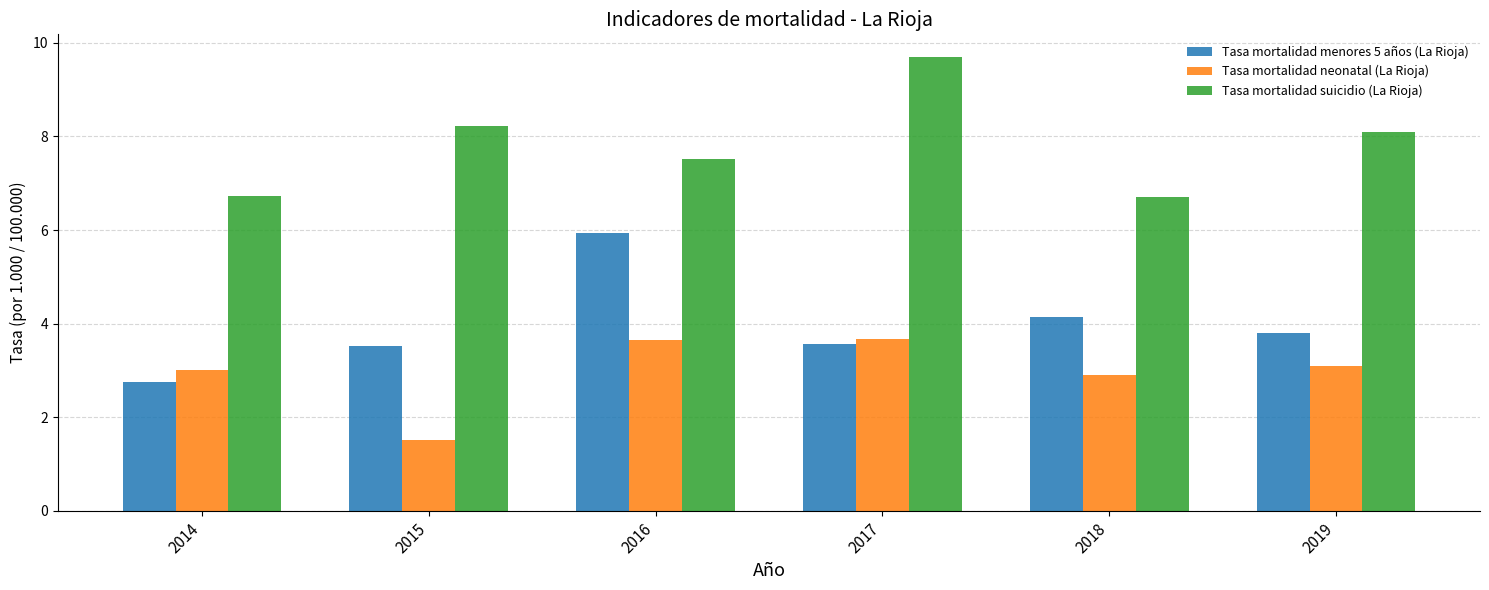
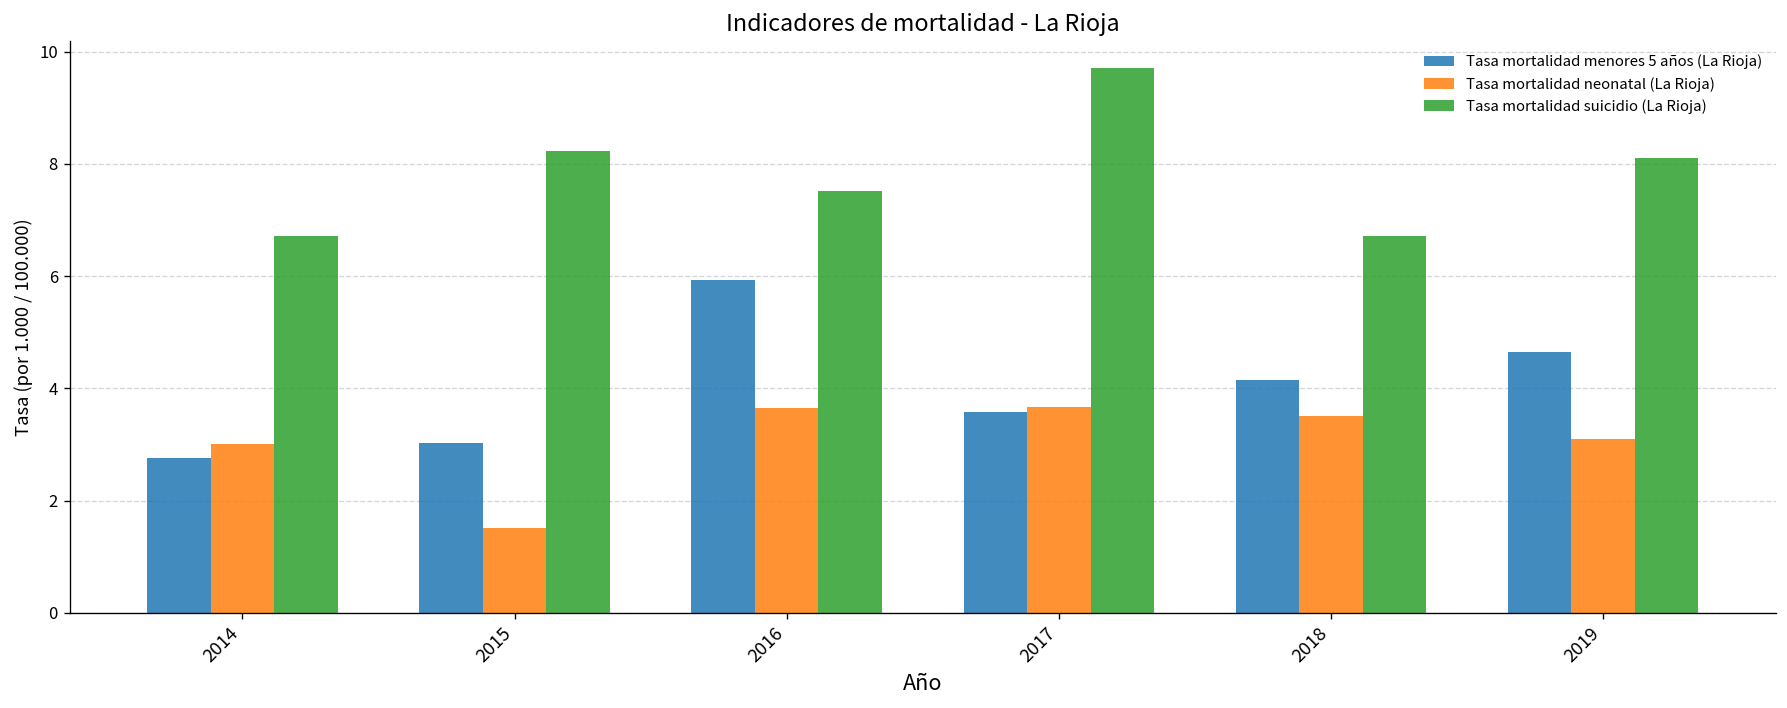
Tasa mortalidad menores 5 años (La Rioja), 2015: 3.5 -> 3.0
Tasa mortalidad neonatal (La Rioja), 2018: 2.9 -> 3.5
Tasa mortalidad menores 5 años (La Rioja), 2019: 3.8 -> 4.7
